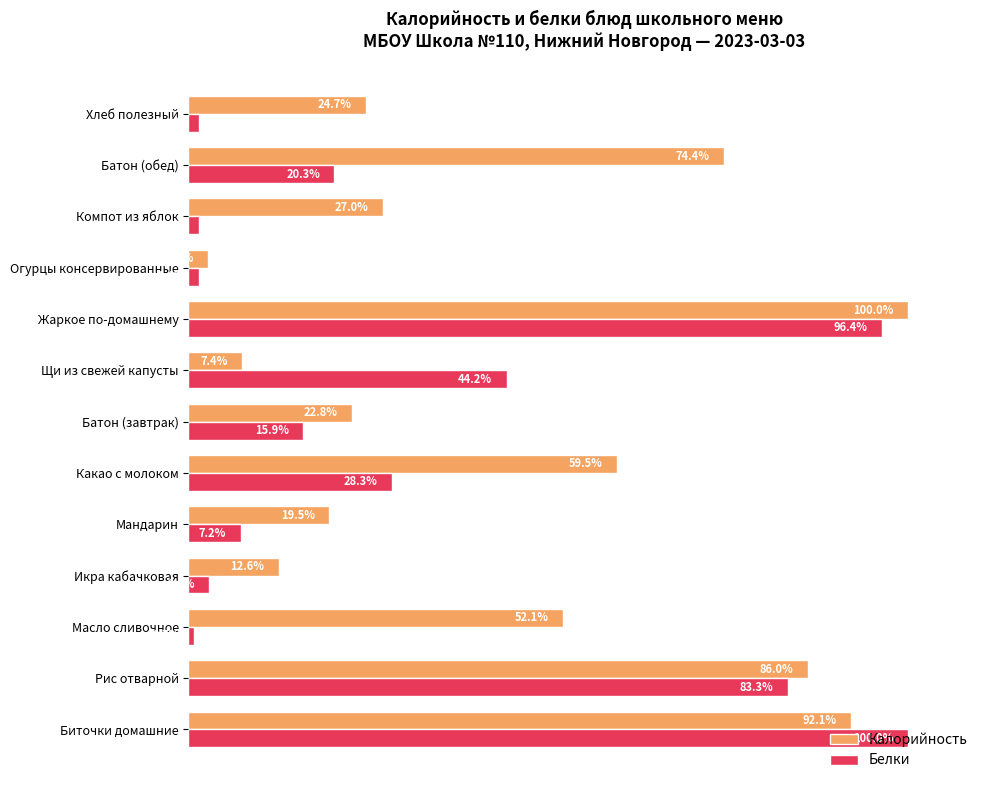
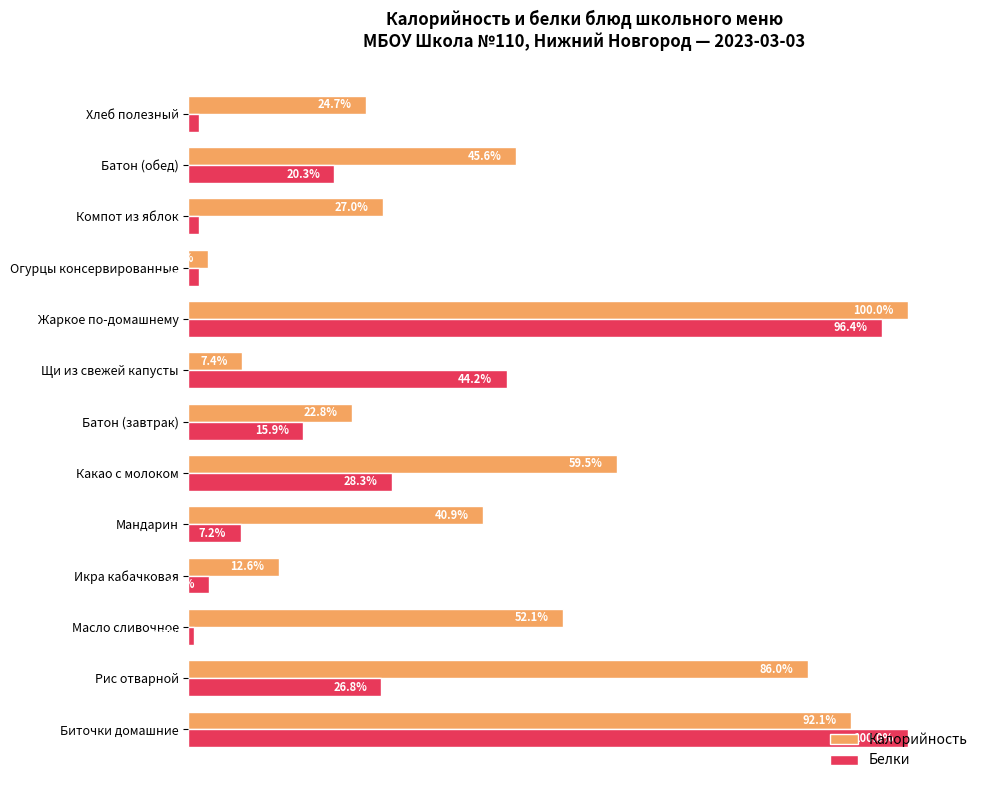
Калорийность, Батон (обед): 74.4% -> 45.6%
Калорийность, Мандарин: 19.5% -> 40.9%
Белки, Рис отварной: 83.3% -> 26.8%
